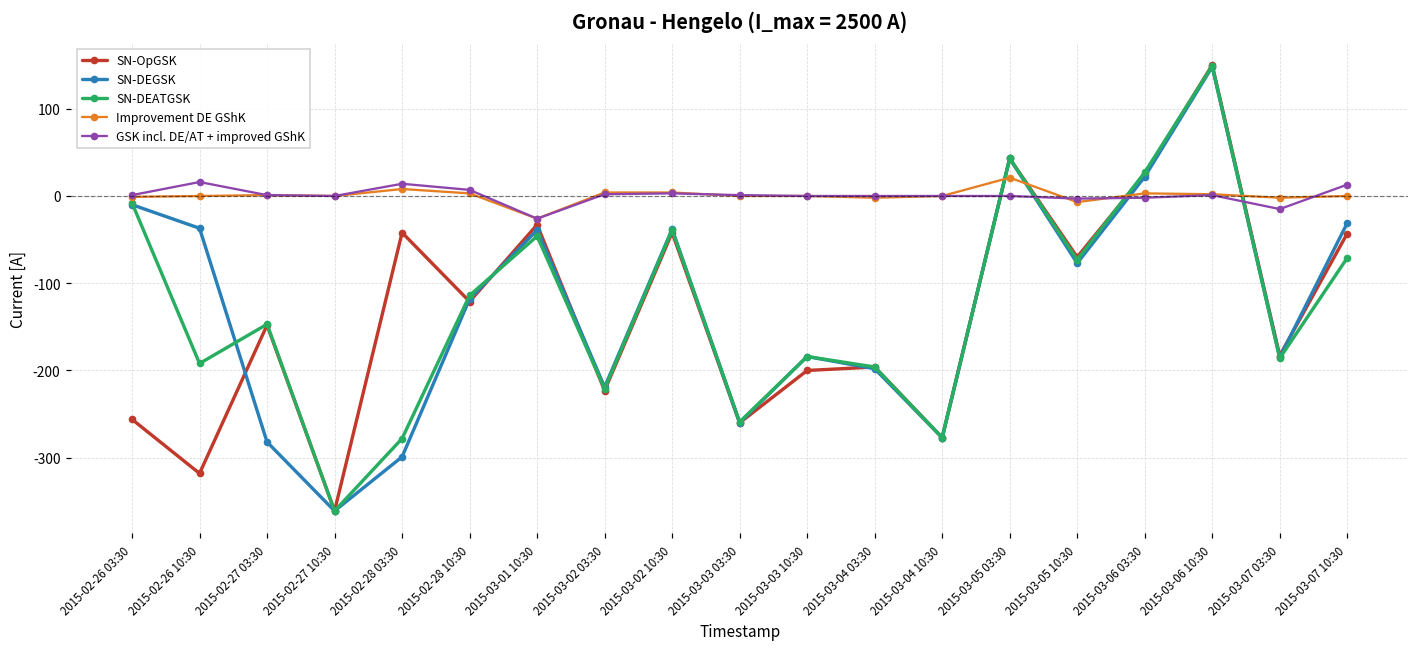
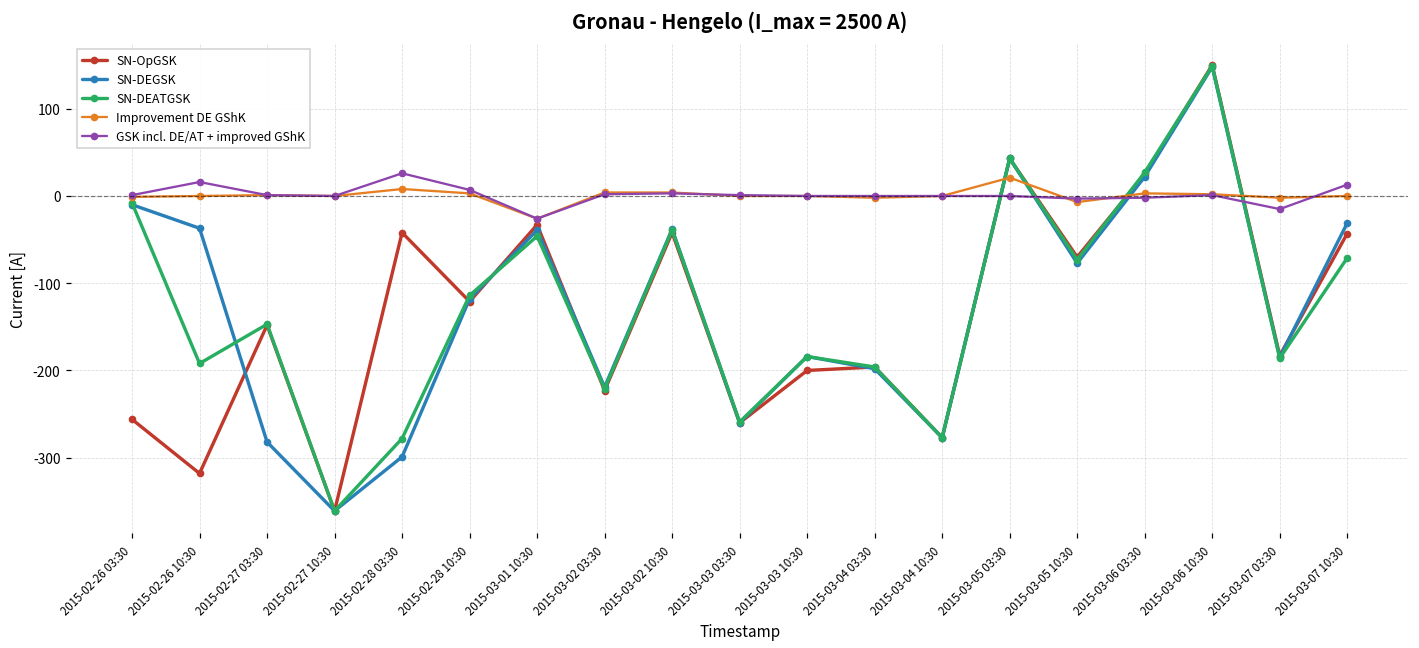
GSK incl. DE/AT + improved GShK, 2015-02-28 03:30: 10 -> 30
